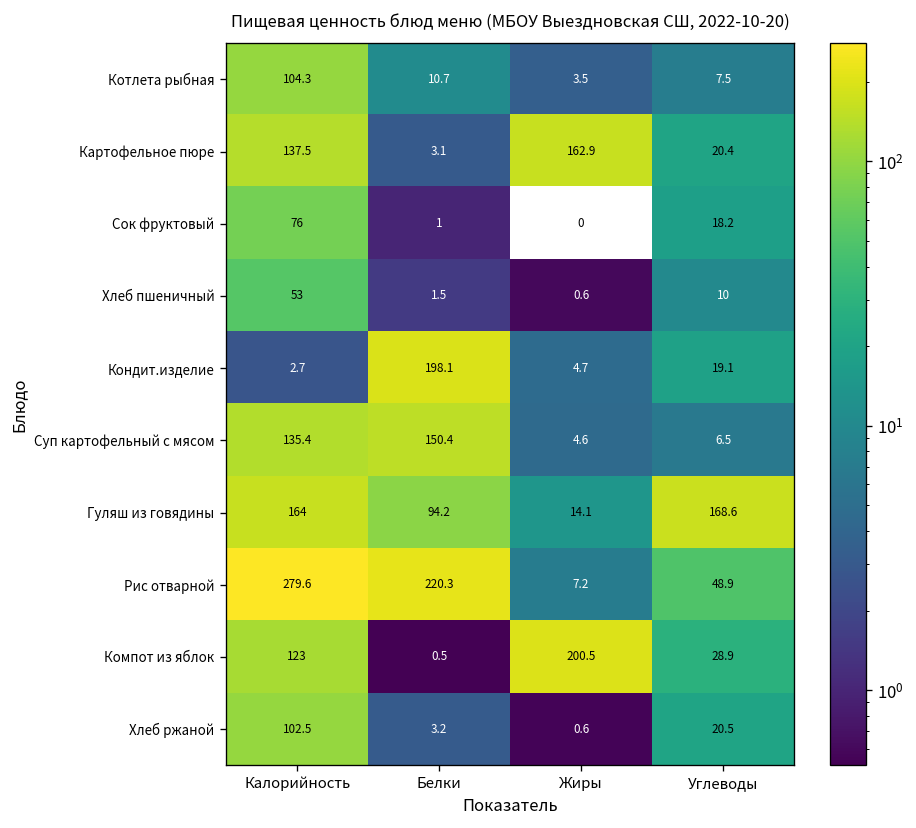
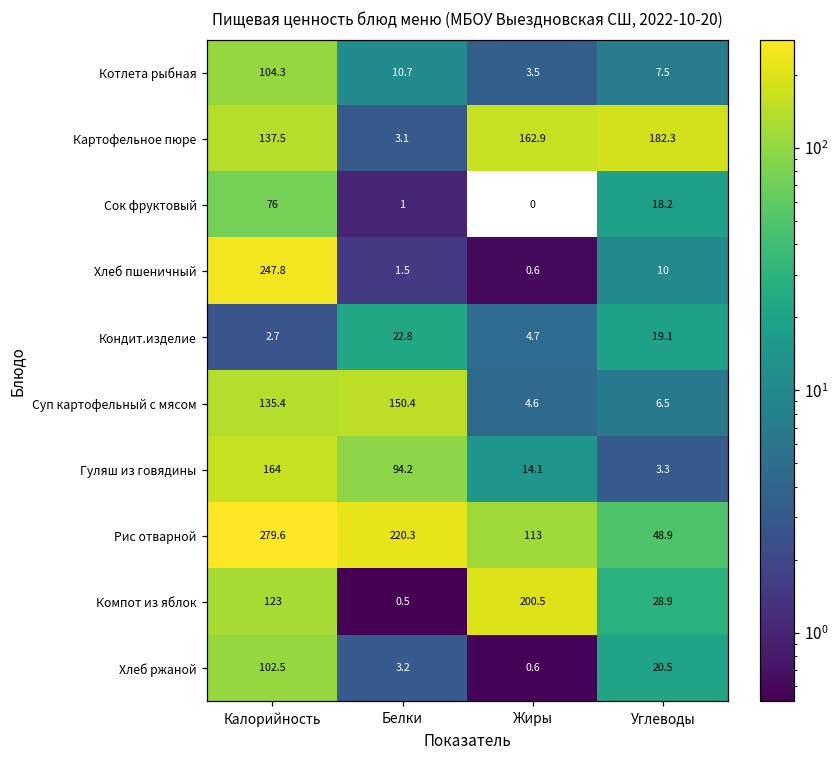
Картофельное пюре, Углеводы: 20.4 -> 182.3
Хлеб пшеничный, Калорийность: 53 -> 247.8
Кондит.изделие, Белки: 198.1 -> 22.8
Гуляш из говядины, Углеводы: 168.6 -> 3.3
Рис отварной, Жиры: 7.2 -> 113
